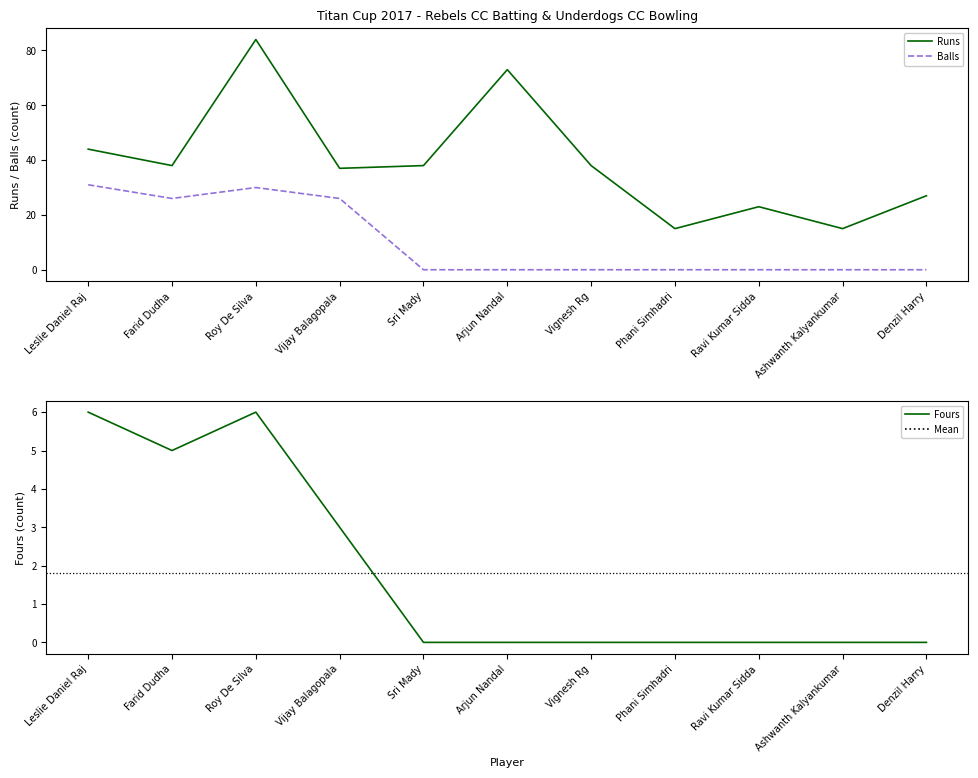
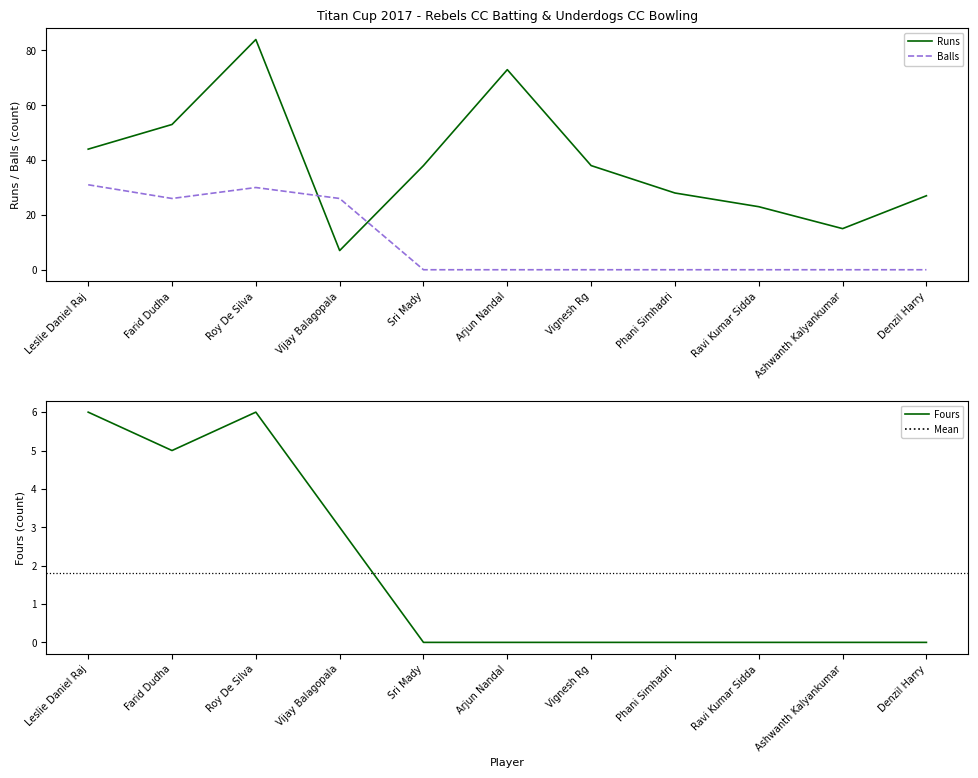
Titan Cup 2017 - Rebels CC Batting & Underdogs CC Bowling, Runs, Farid Dudha: 38 -> 53
Titan Cup 2017 - Rebels CC Batting & Underdogs CC Bowling, Runs, Vijay Balagopala: 37 -> 7
Titan Cup 2017 - Rebels CC Batting & Underdogs CC Bowling, Runs, Phani Simhadri: 15 -> 28
